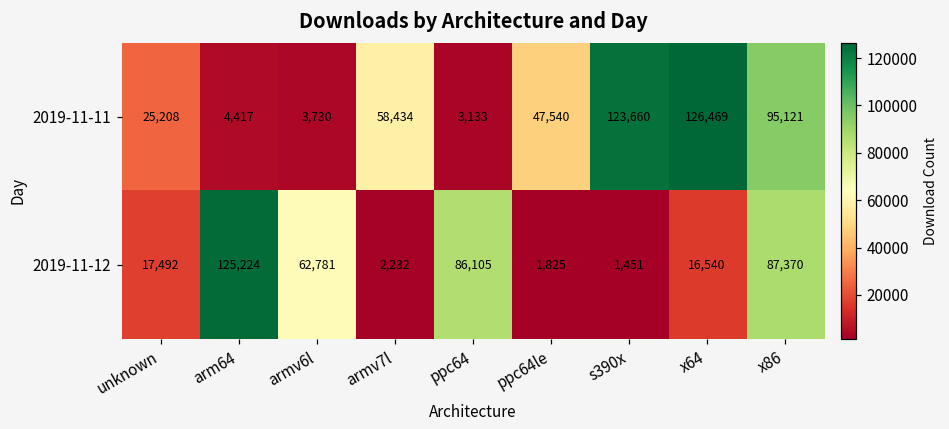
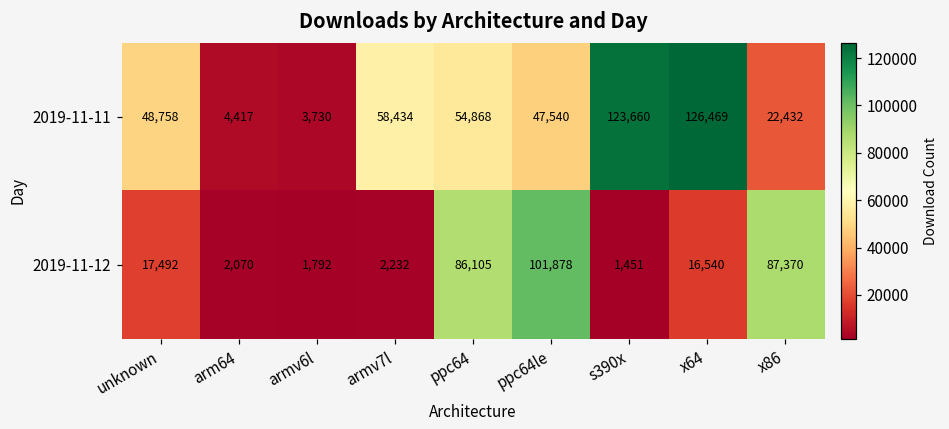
2019-11-11, unknown: 25,208 -> 48,758
2019-11-11, ppc64: 3,133 -> 54,868
2019-11-11, x86: 95,121 -> 22,432
2019-11-12, arm64: 125,224 -> 2,070
2019-11-12, armv6l: 62,781 -> 1,792
2019-11-12, ppc64le: 1,825 -> 101,878
